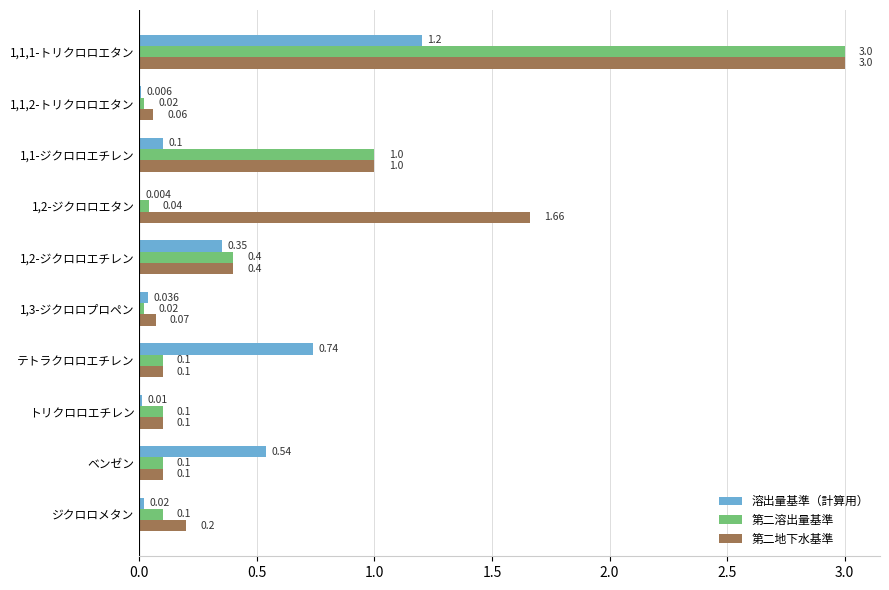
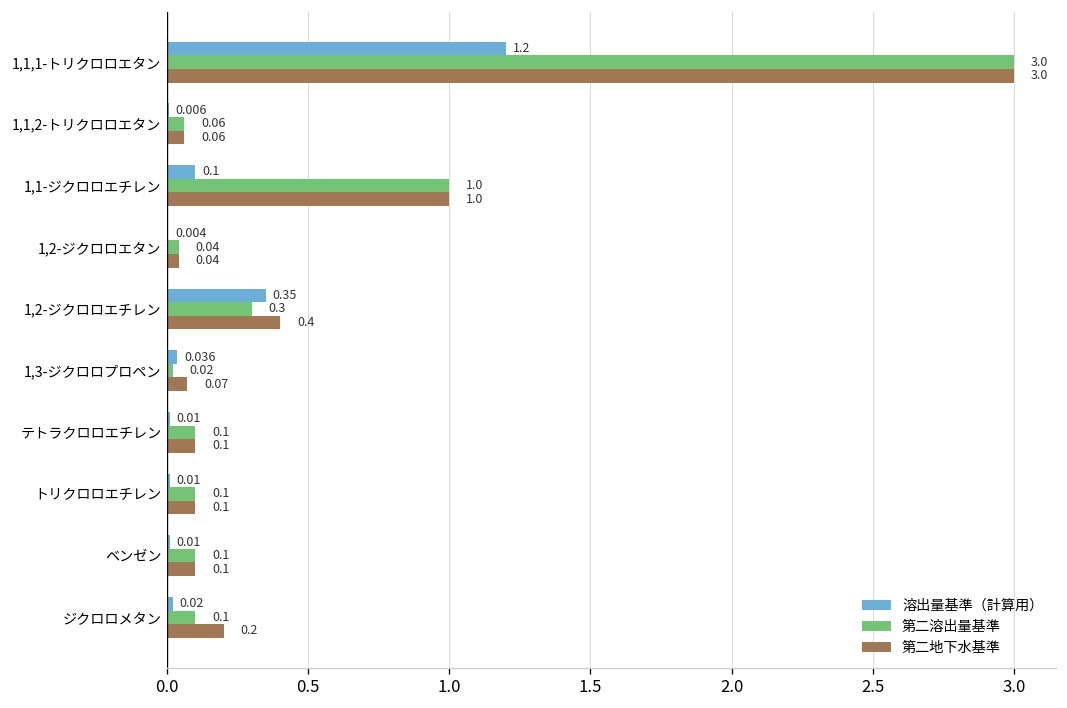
第二溶出量基準, 1,1,2-トリクロロエタン: 0.02 -> 0.06
第二地下水基準, 1,2-ジクロロエタン: 1.66 -> 0.04
第二溶出量基準, 1,2-ジクロロエチレン: 0.4 -> 0.3
溶出量基準（計算用）, テトラクロロエチレン: 0.74 -> 0.01
溶出量基準（計算用）, ベンゼン: 0.54 -> 0.01
